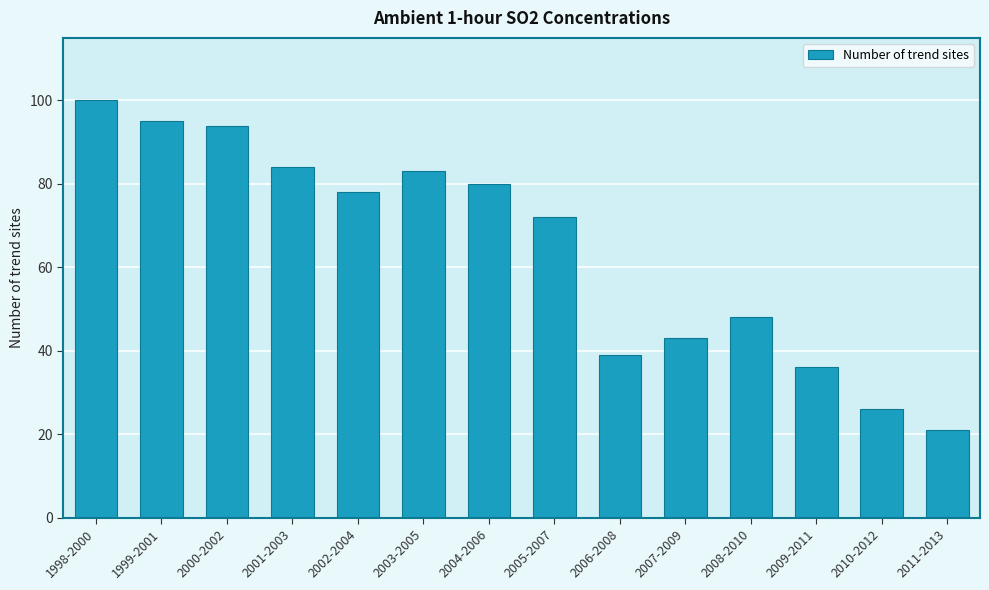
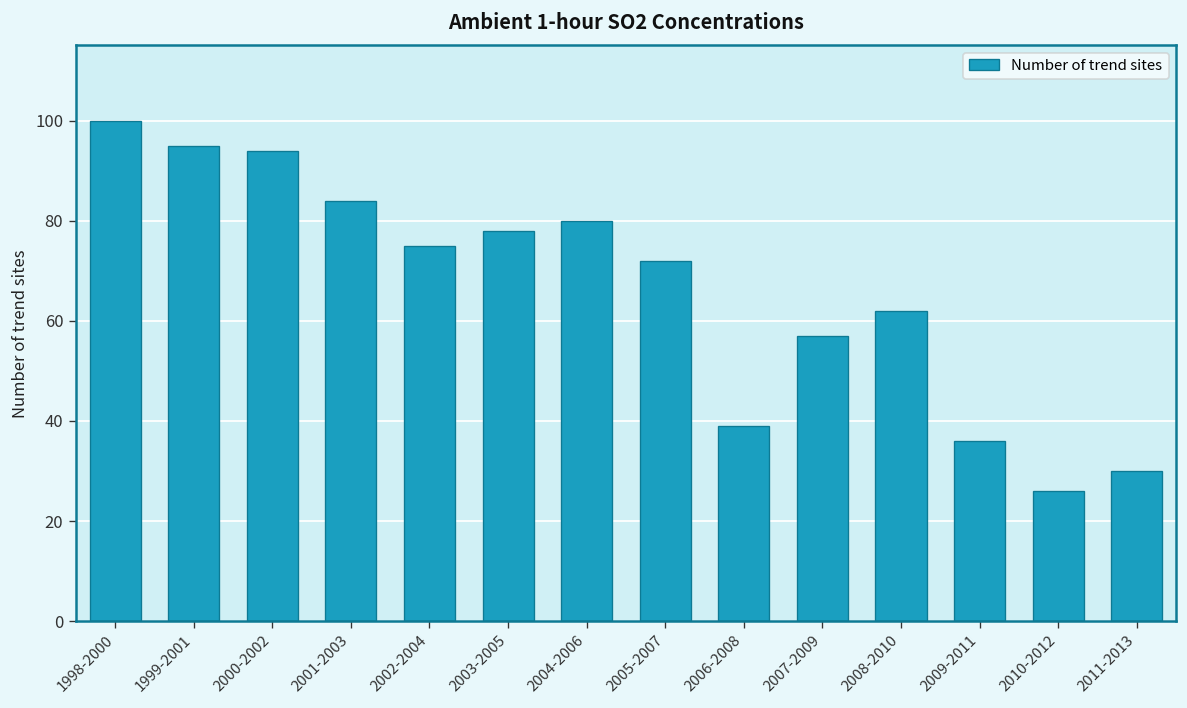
2002-2004: 78 -> 75
2003-2005: 83 -> 78
2007-2009: 43 -> 57
2008-2010: 48 -> 62
2011-2013: 21 -> 30
